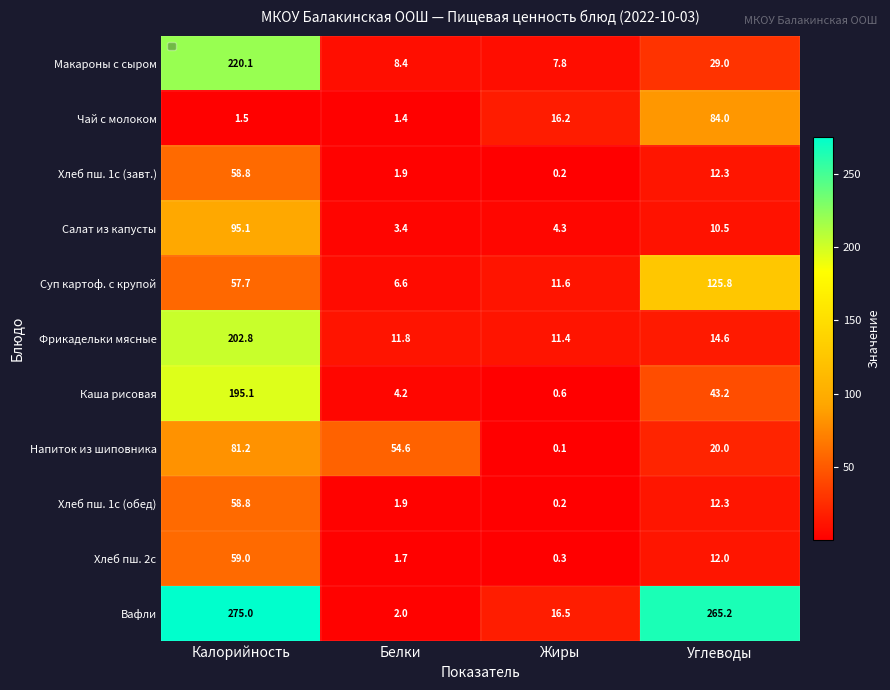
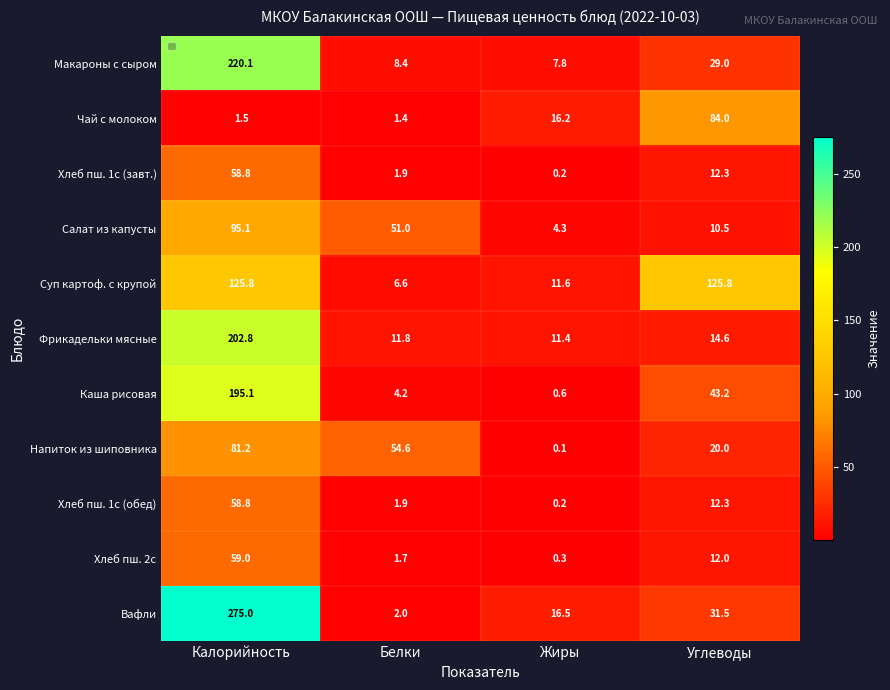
Салат из капусты, Белки: 3.4 -> 51.0
Суп картоф. с крупой, Калорийность: 57.7 -> 125.8
Вафли, Углеводы: 265.2 -> 31.5
